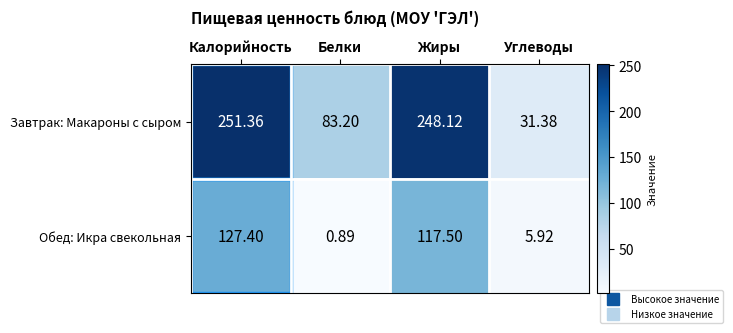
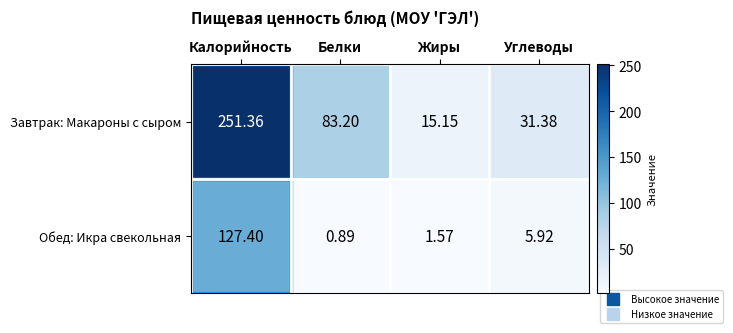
Завтрак: Макароны с сыром, Жиры: 248.12 -> 15.15
Обед: Икра свекольная, Жиры: 117.50 -> 1.57
